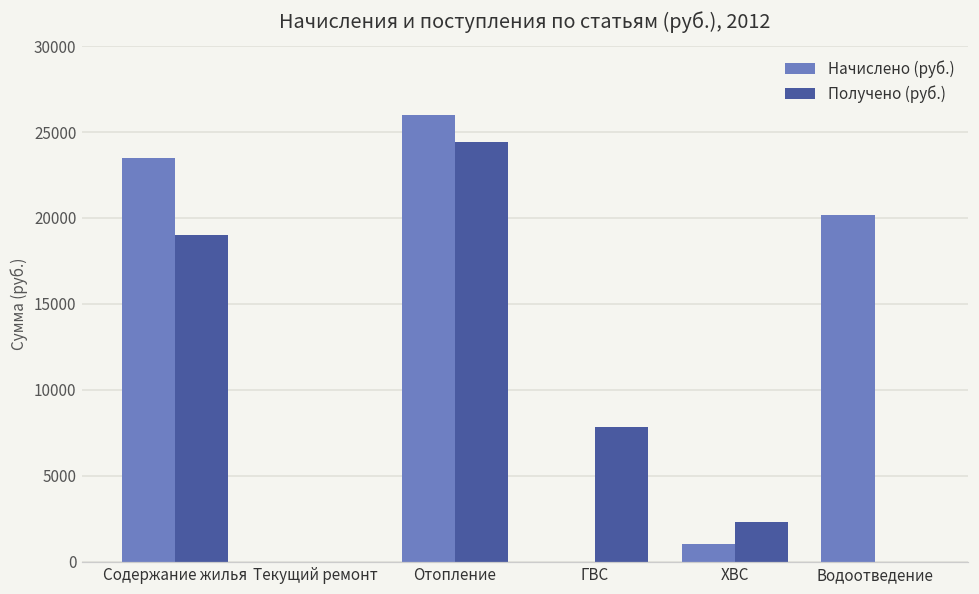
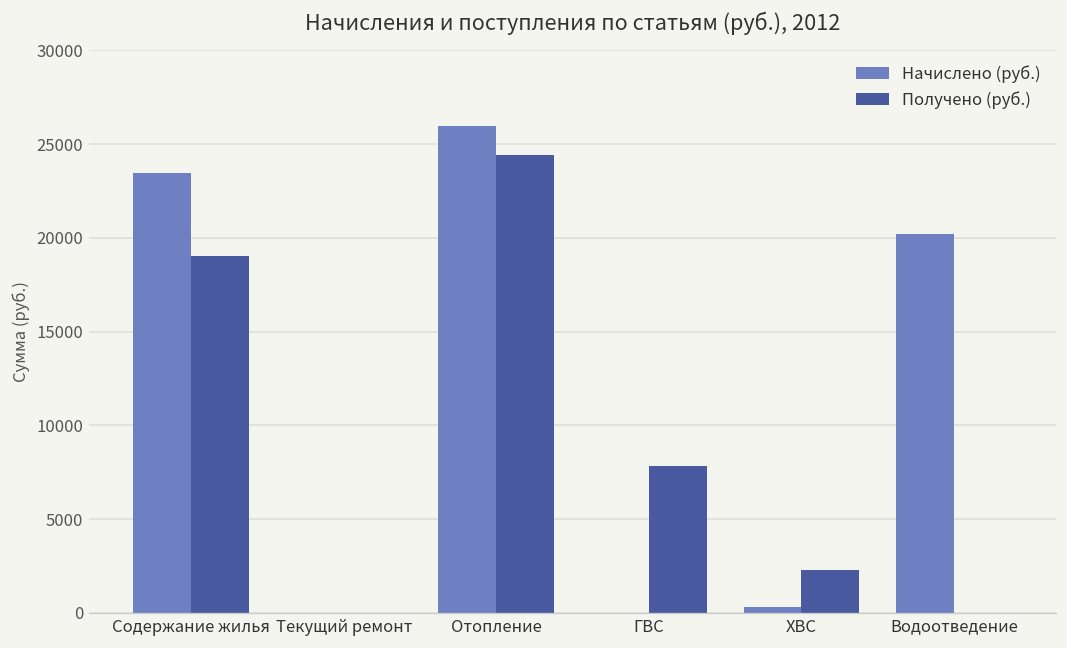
Начислено (руб.), ХВС: 1000 -> 300
